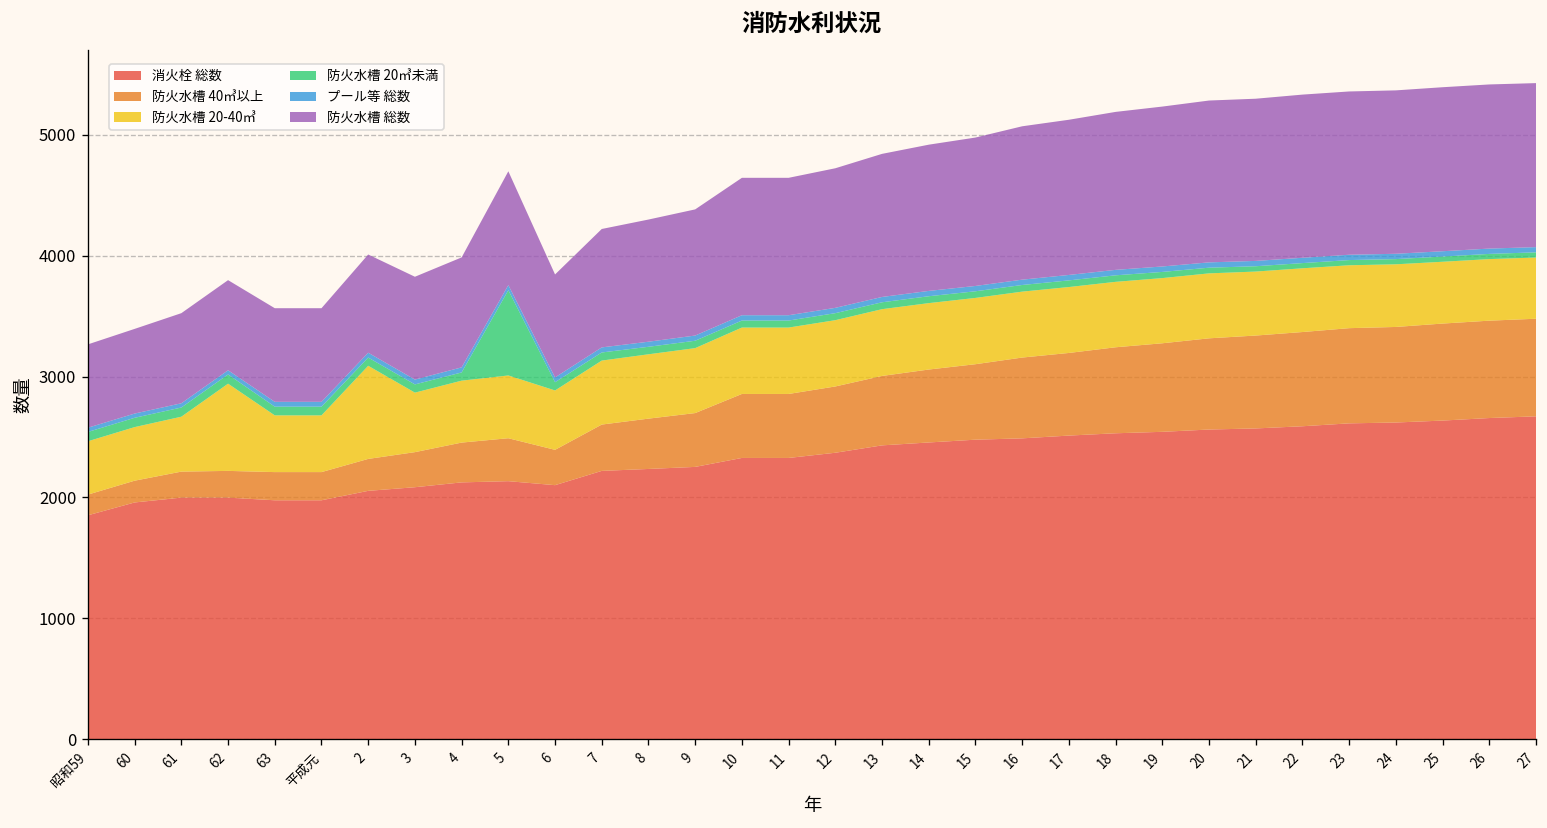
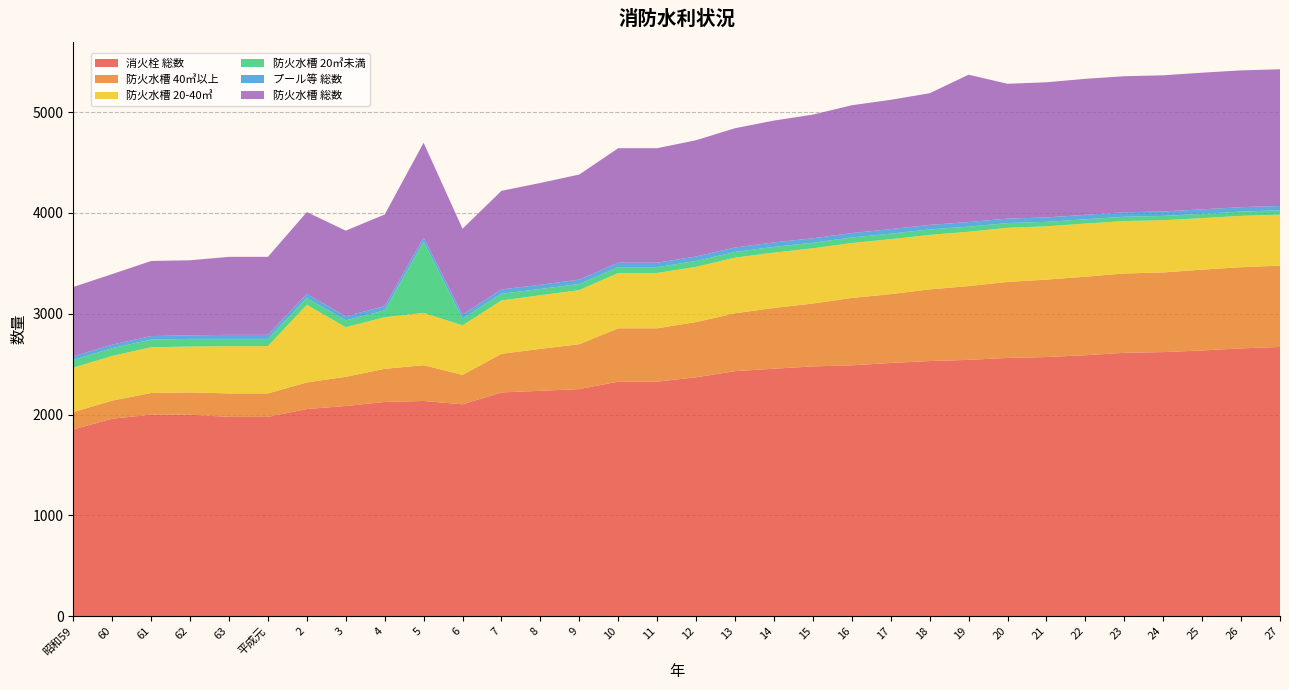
防火水槽 20-40㎥, 62: 720 -> 460
防火水槽 総数, 19: 1320 -> 1460
